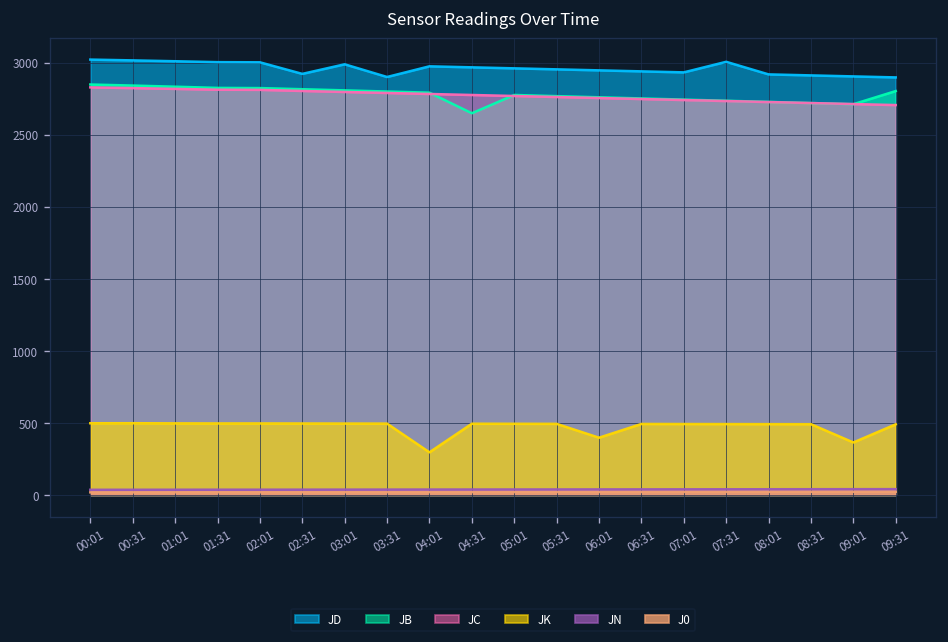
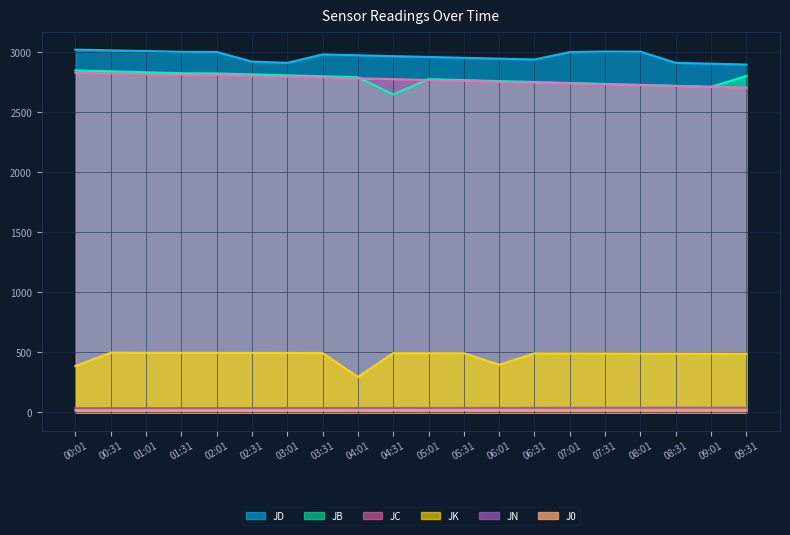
JK, 00:01: 500 -> 390
JD, 03:01: 2990 -> 2910
JD, 03:31: 2900 -> 2980
JD, 07:01: 2930 -> 3000
JD, 08:01: 2920 -> 3010
JK, 09:01: 360 -> 490
